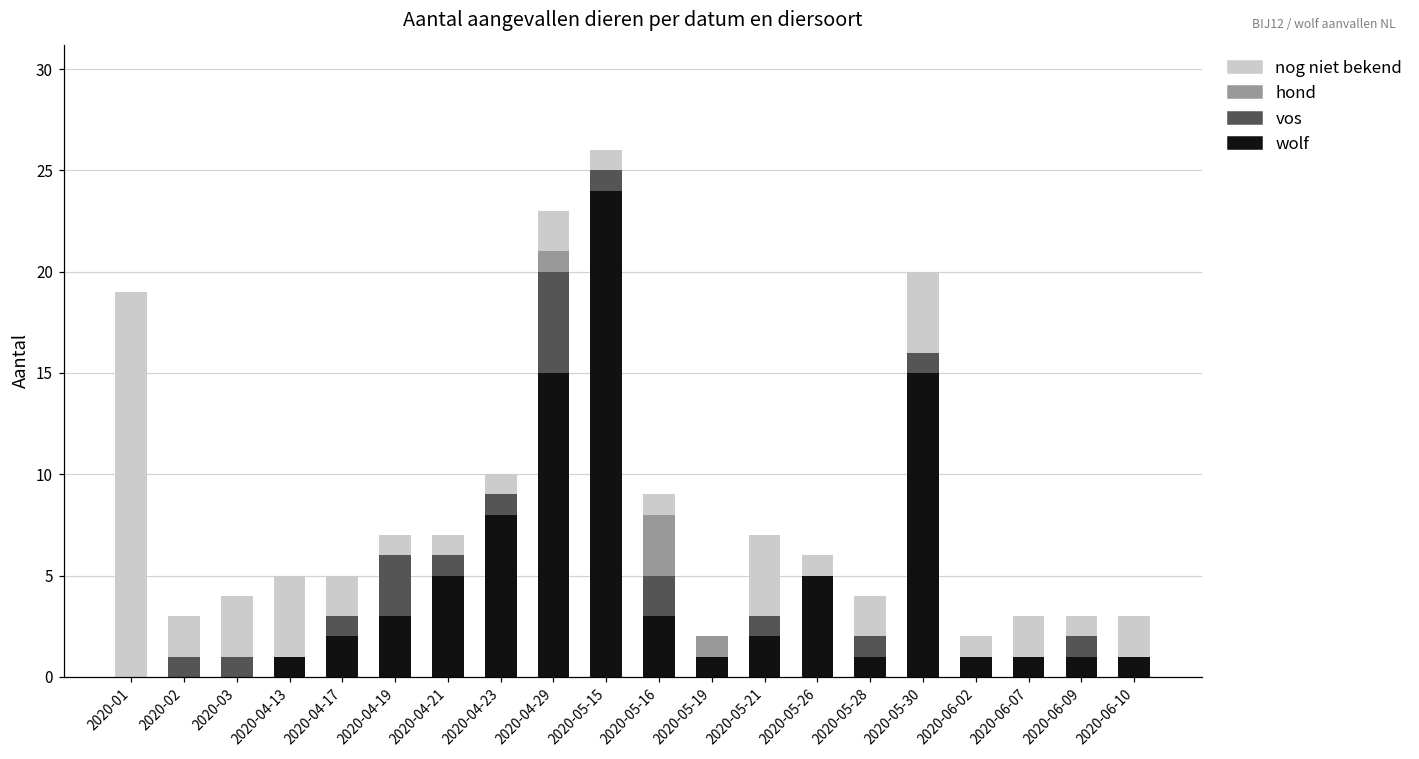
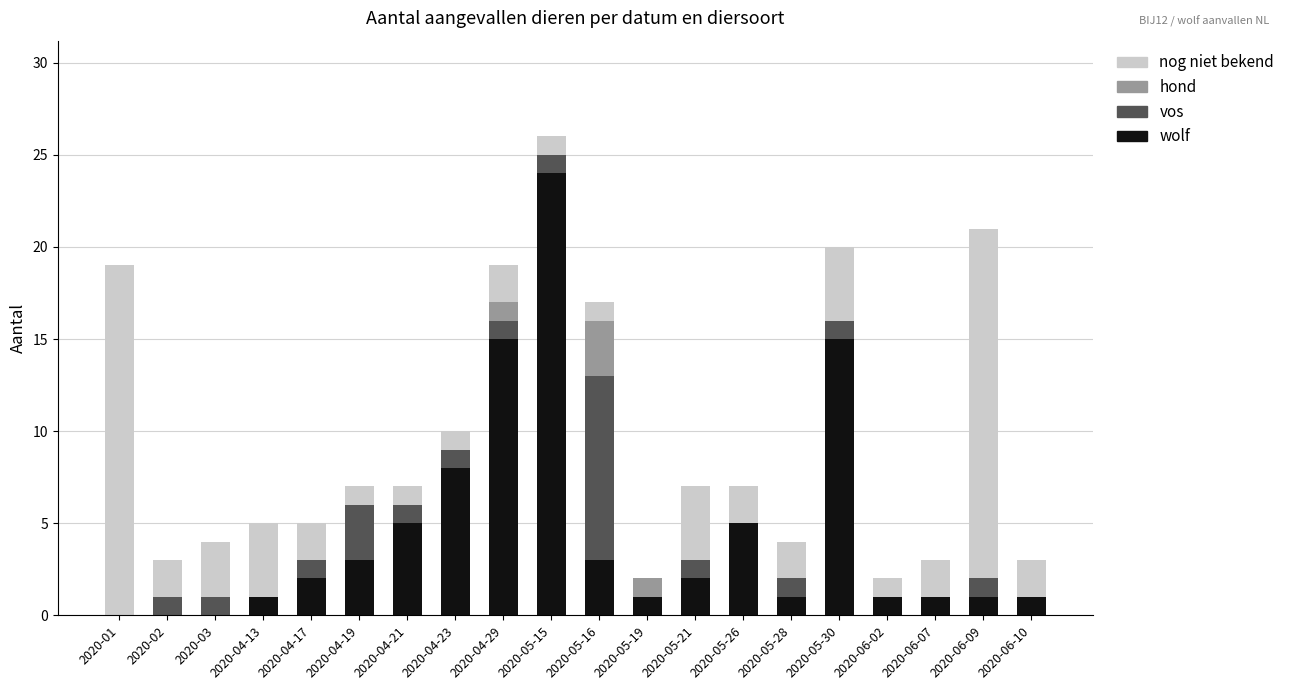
vos, 2020-04-29: 5 -> 1
vos, 2020-05-16: 2 -> 10
nog niet bekend, 2020-05-26: 1 -> 2
nog niet bekend, 2020-06-09: 1 -> 19
